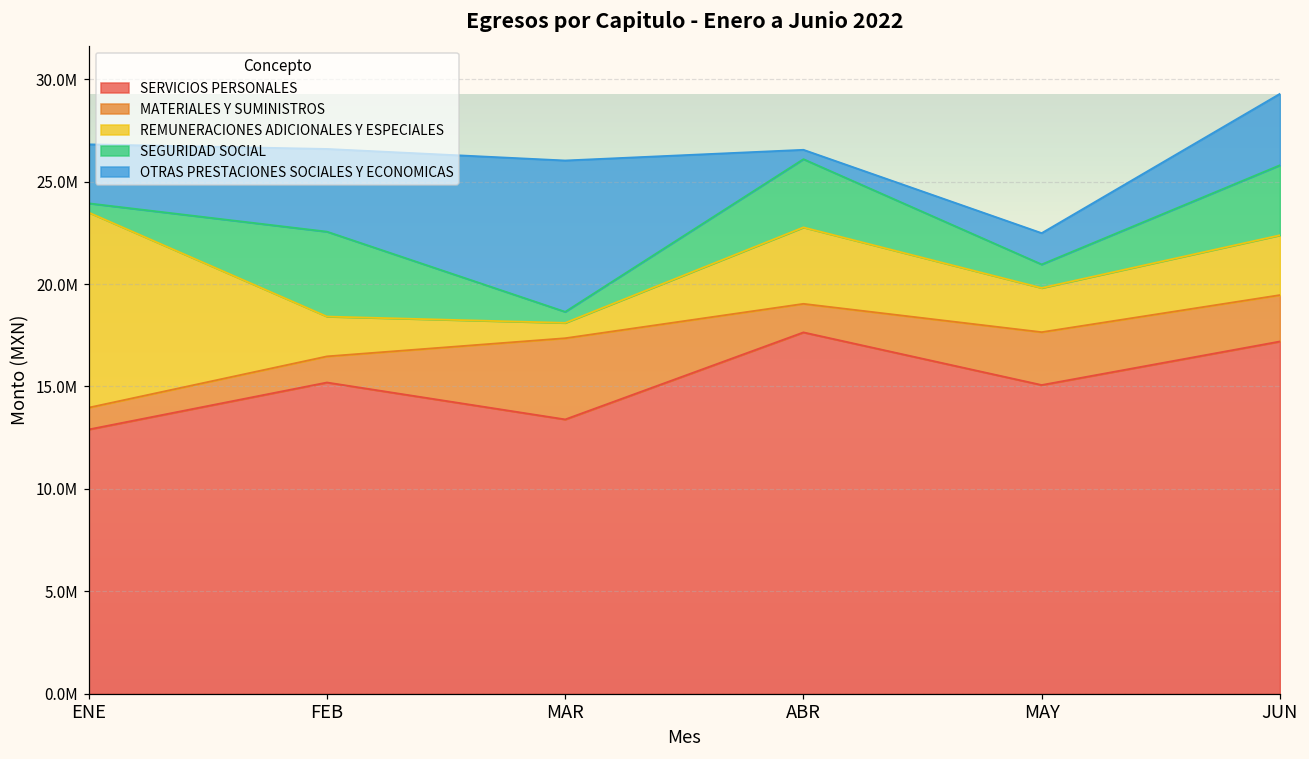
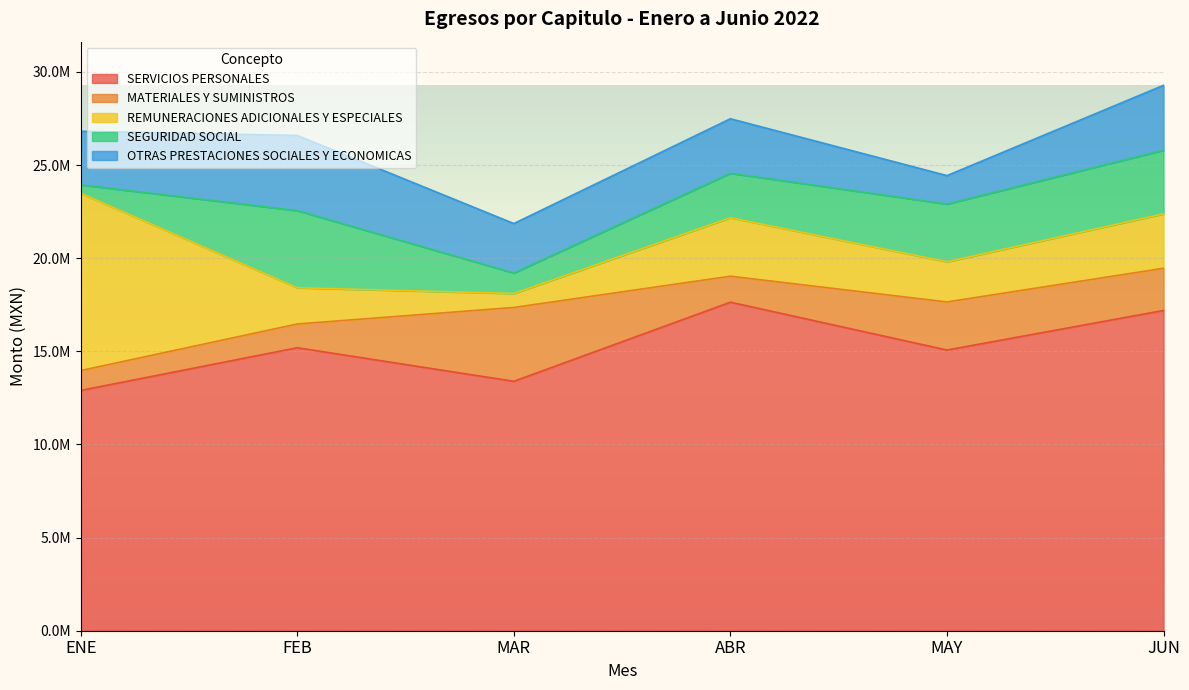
SEGURIDAD SOCIAL, MAR: 500000 -> 1100000
OTRAS PRESTACIONES SOCIALES Y ECONOMICAS, MAR: 7400000 -> 2700000
REMUNERACIONES ADICIONALES Y ESPECIALES, ABR: 3700000 -> 3100000
SEGURIDAD SOCIAL, ABR: 3300000 -> 2400000
OTRAS PRESTACIONES SOCIALES Y ECONOMICAS, ABR: 500000 -> 2900000
SEGURIDAD SOCIAL, MAY: 1100000 -> 3100000
